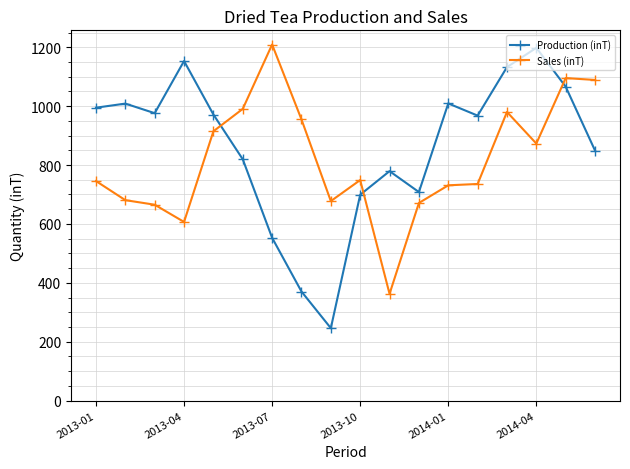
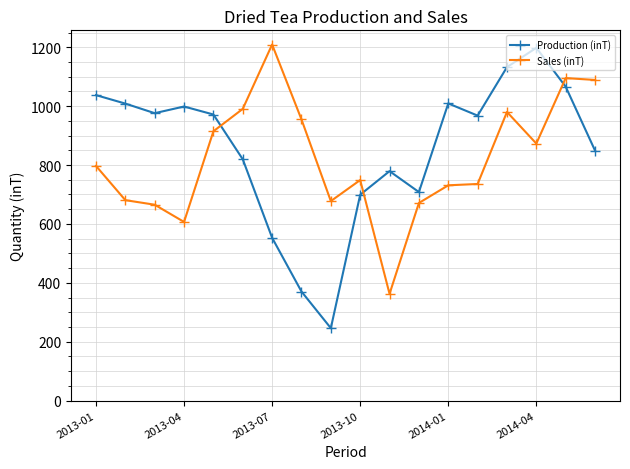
Production (inT), 2013-01: 990 -> 1040
Sales (inT), 2013-01: 750 -> 800
Production (inT), 2013-04: 1150 -> 1000
